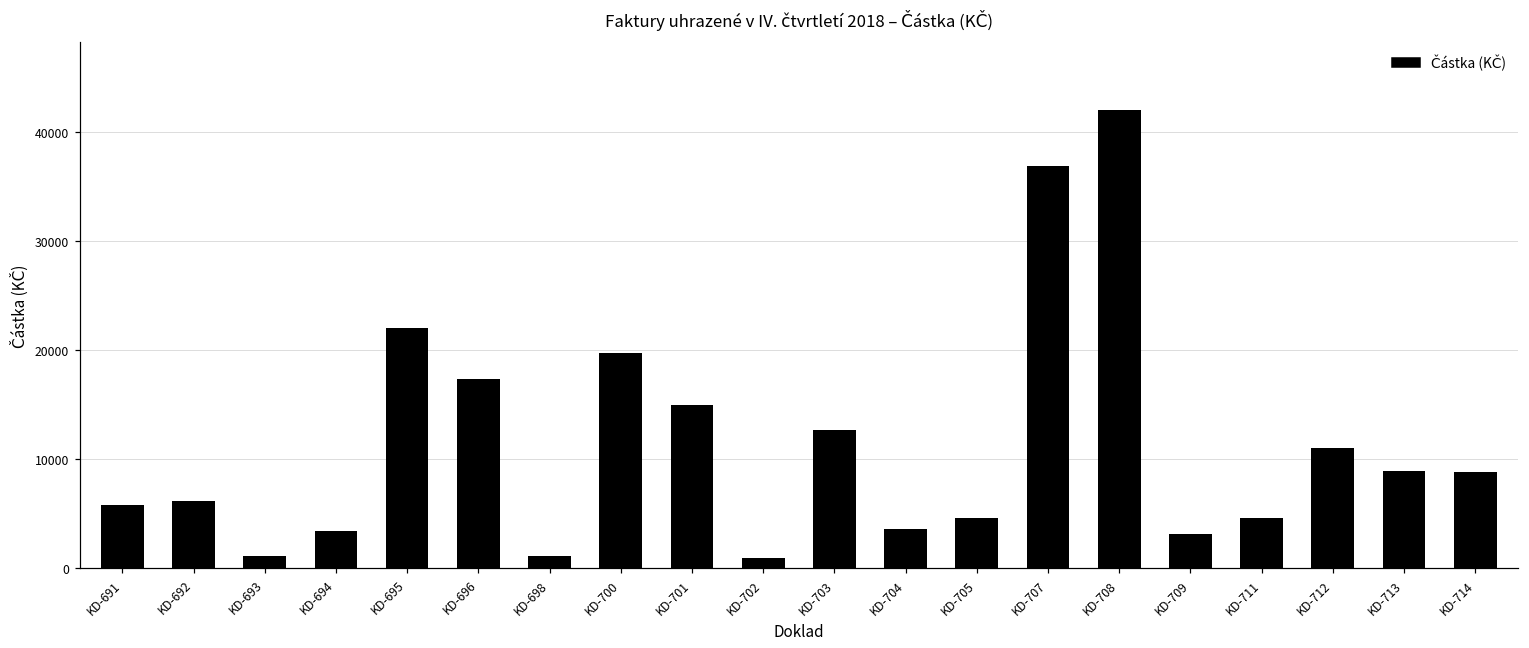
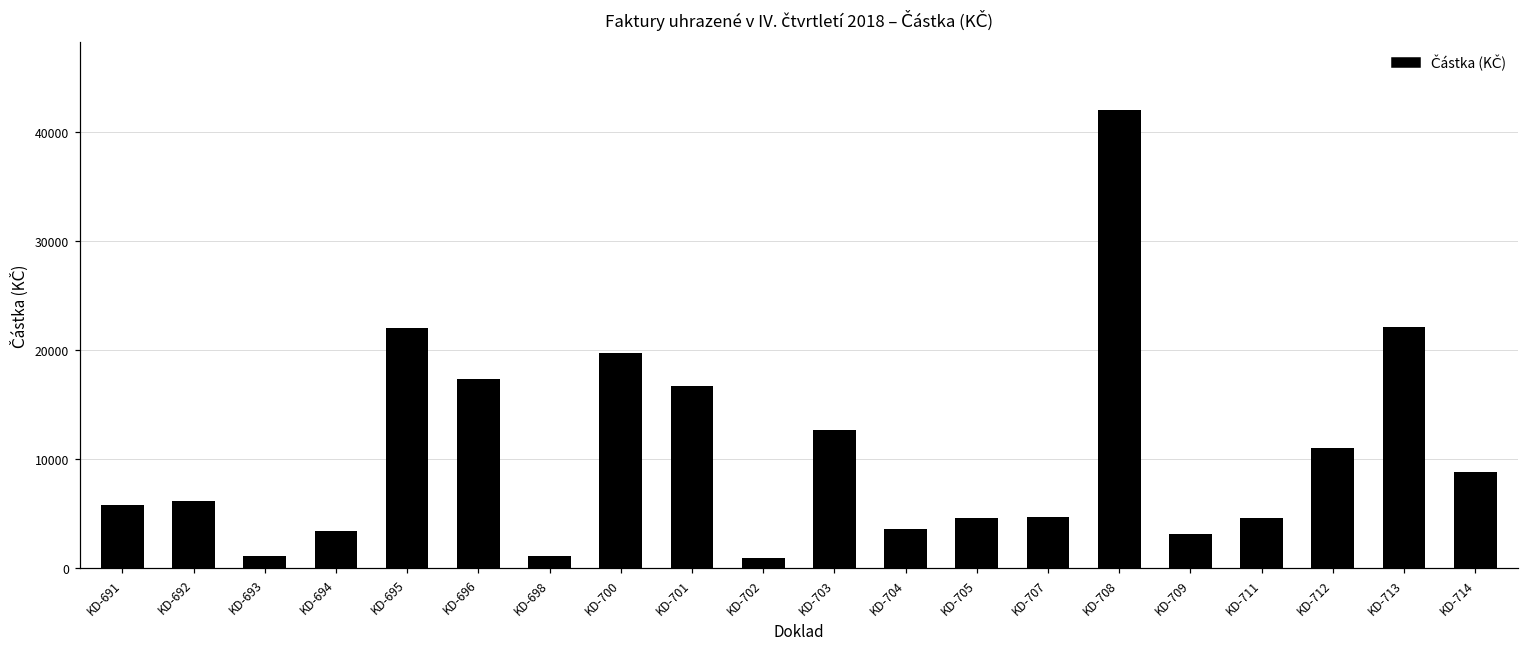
KD-701: 15000 -> 17000
KD-707: 37000 -> 5000
KD-713: 9000 -> 22000
